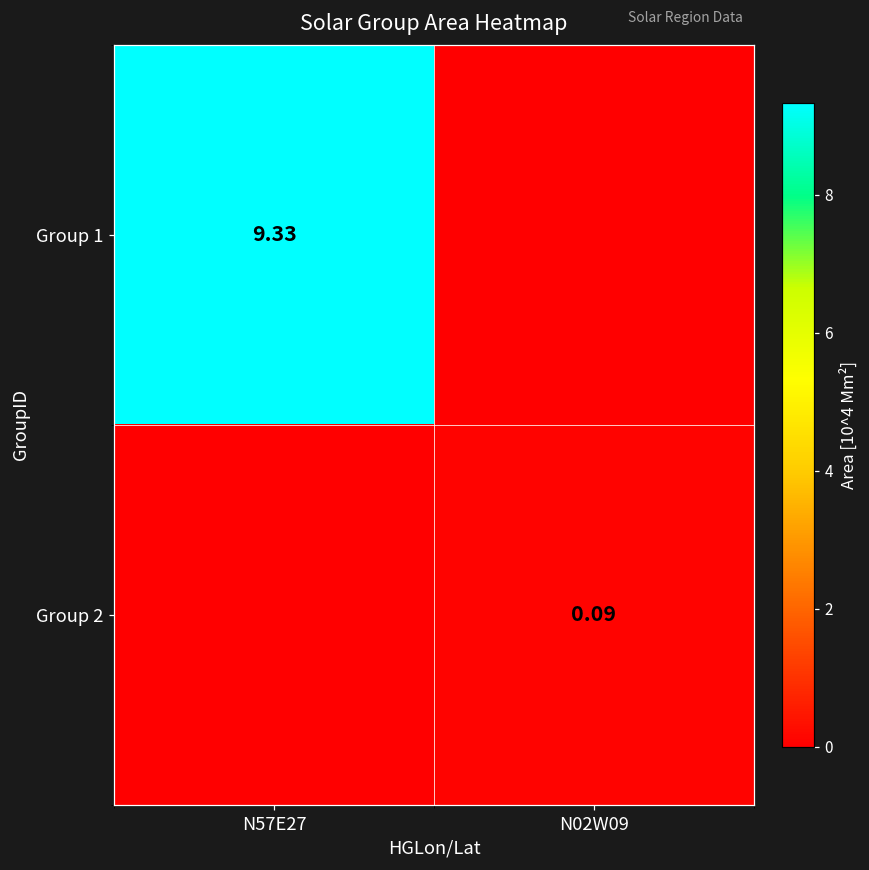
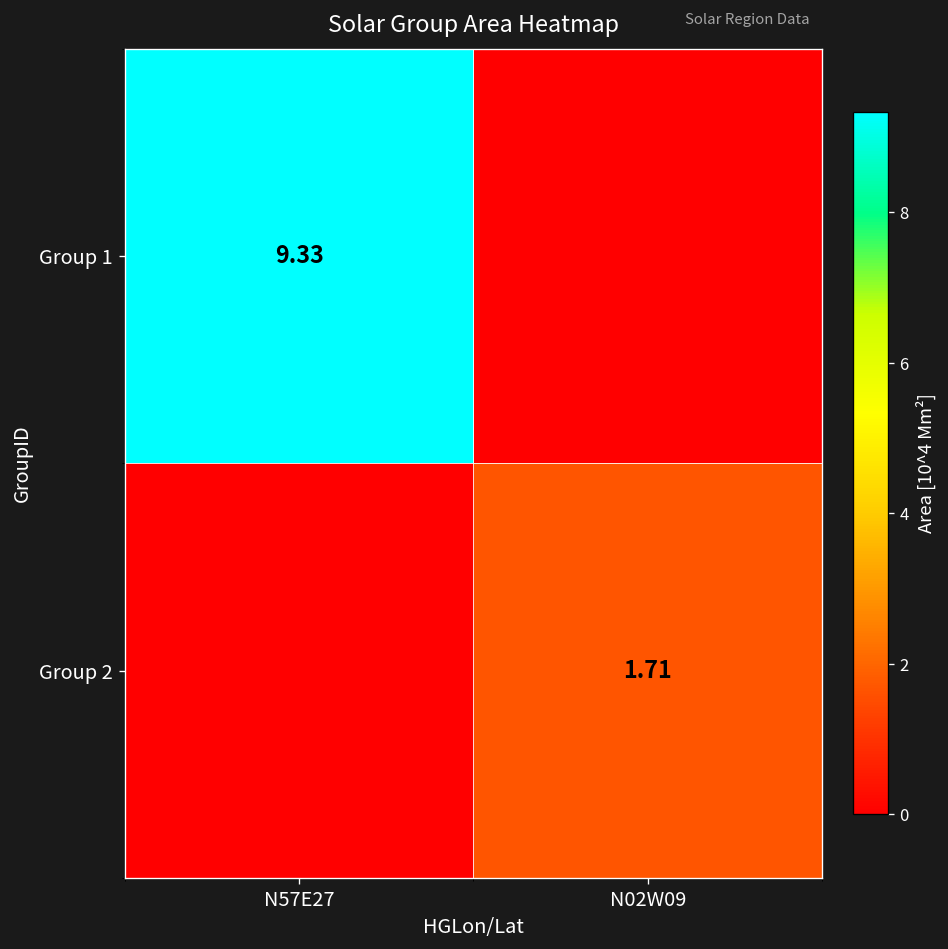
Group 2, N02W09: 0.09 -> 1.71
